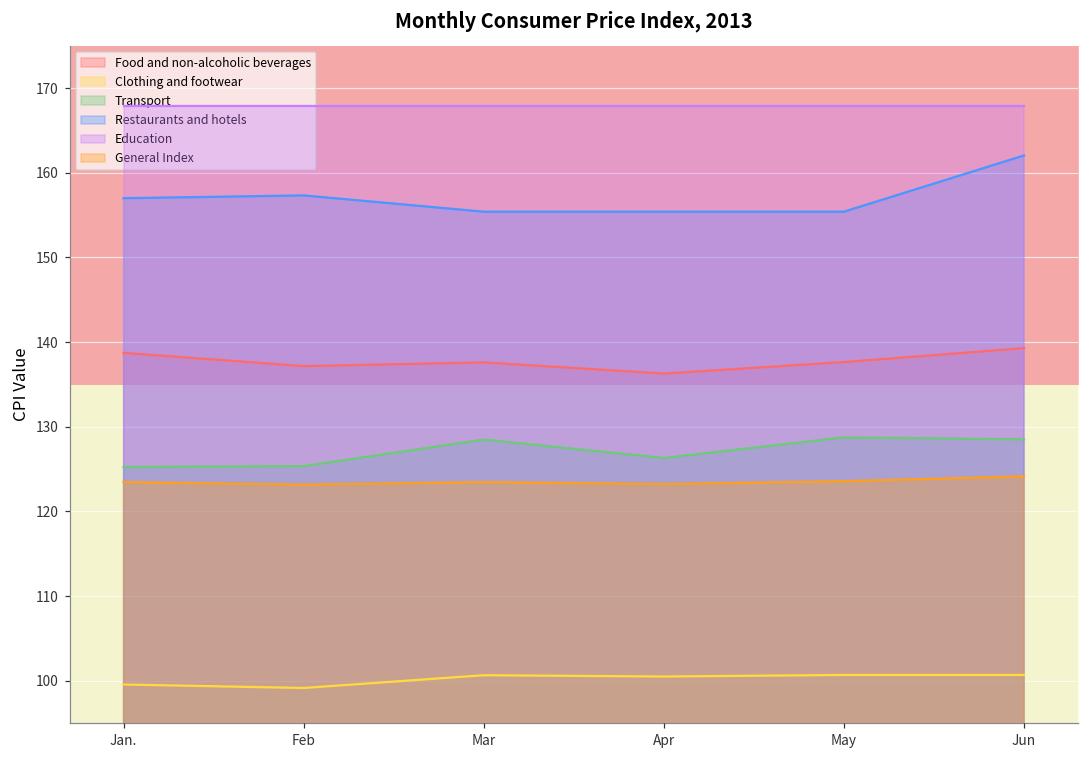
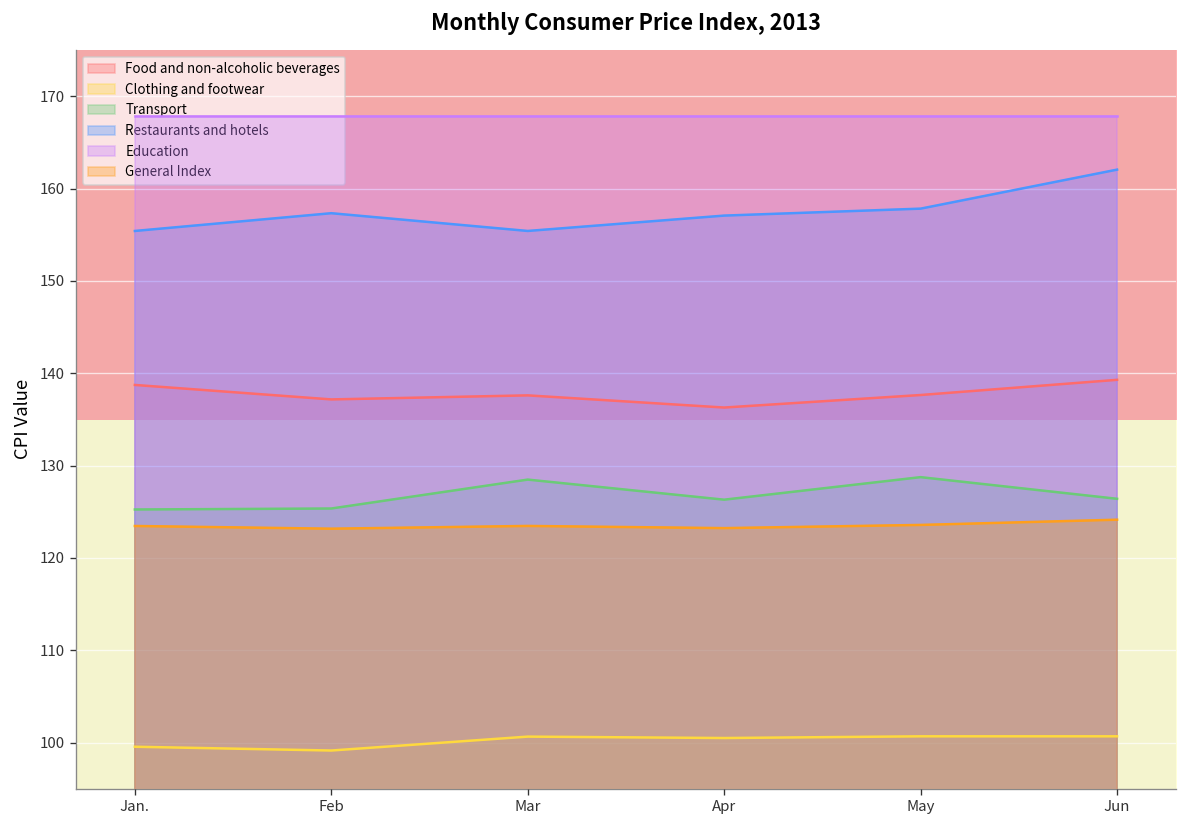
Restaurants and hotels, Jan.: 157 -> 155
Restaurants and hotels, Apr: 155 -> 157
Restaurants and hotels, May: 155 -> 158
Transport, Jun: 128 -> 126
